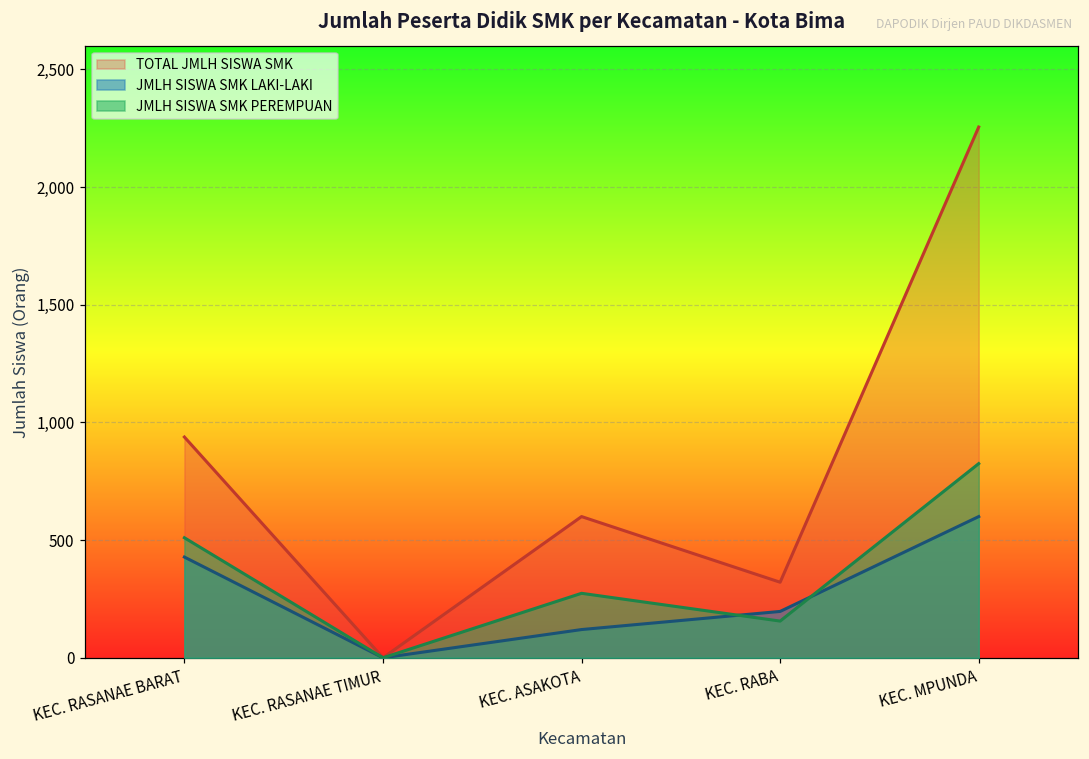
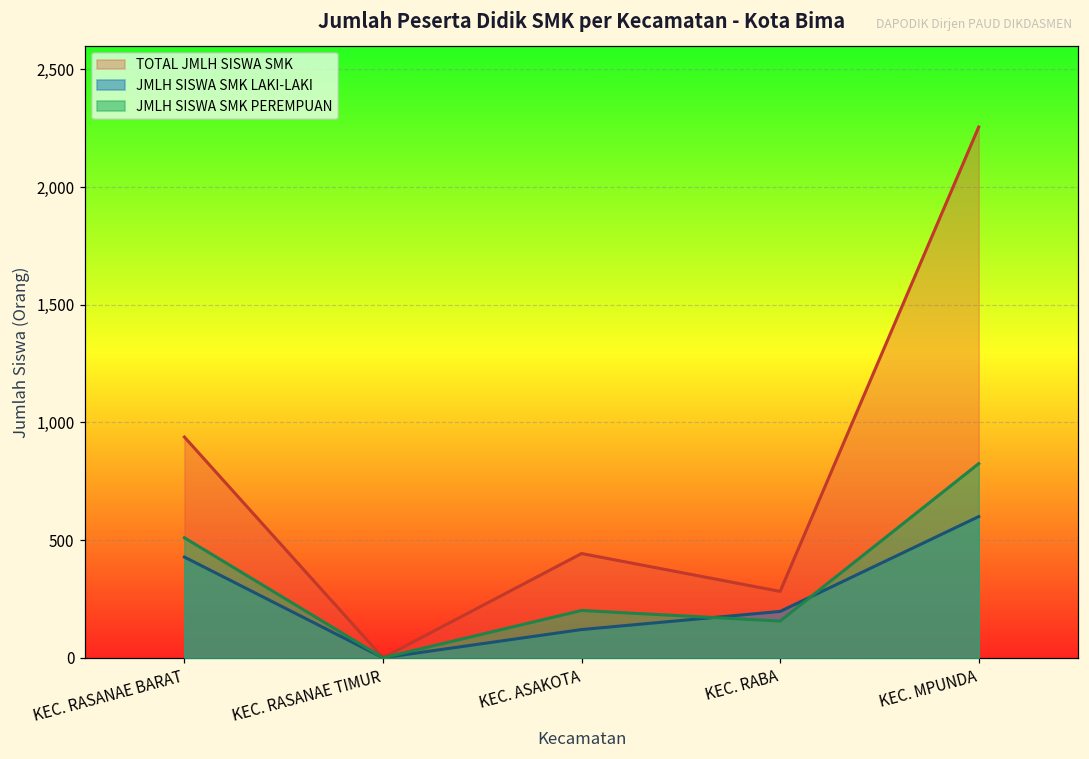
TOTAL JMLH SISWA SMK, KEC. ASAKOTA: 600 -> 440
JMLH SISWA SMK PEREMPUAN, KEC. ASAKOTA: 270 -> 200
TOTAL JMLH SISWA SMK, KEC. RABA: 320 -> 280
